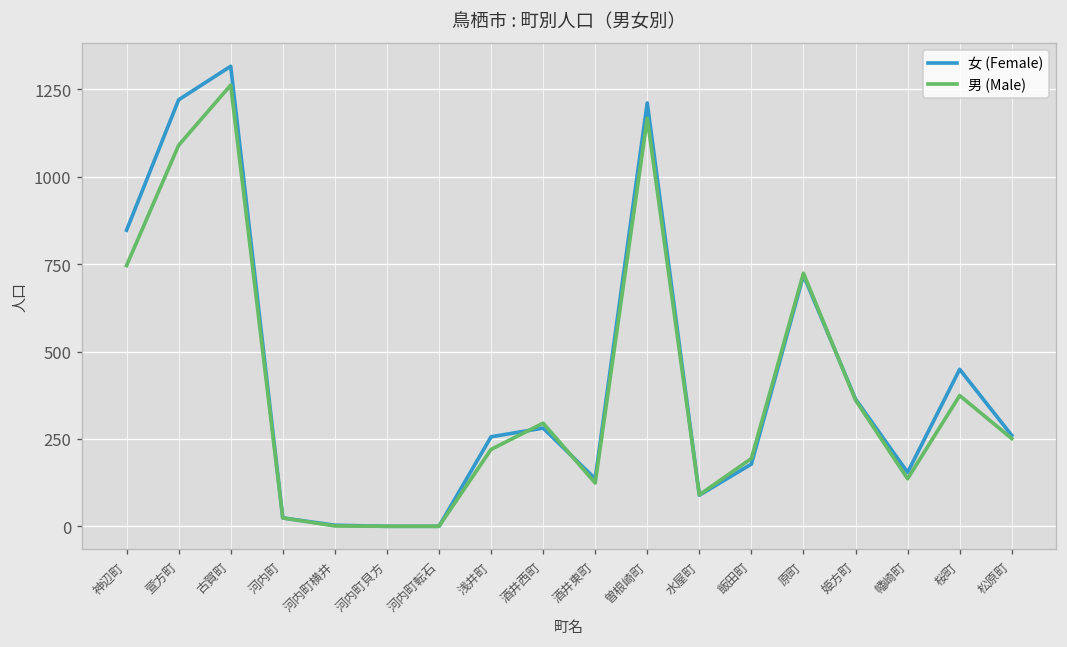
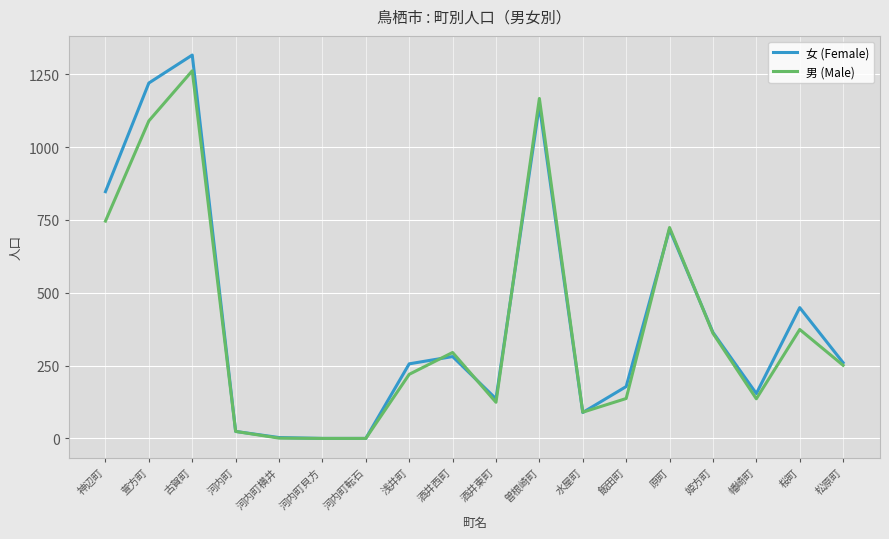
女 (Female), 曽根崎町: 1210 -> 1140
男 (Male), 飯田町: 190 -> 140
